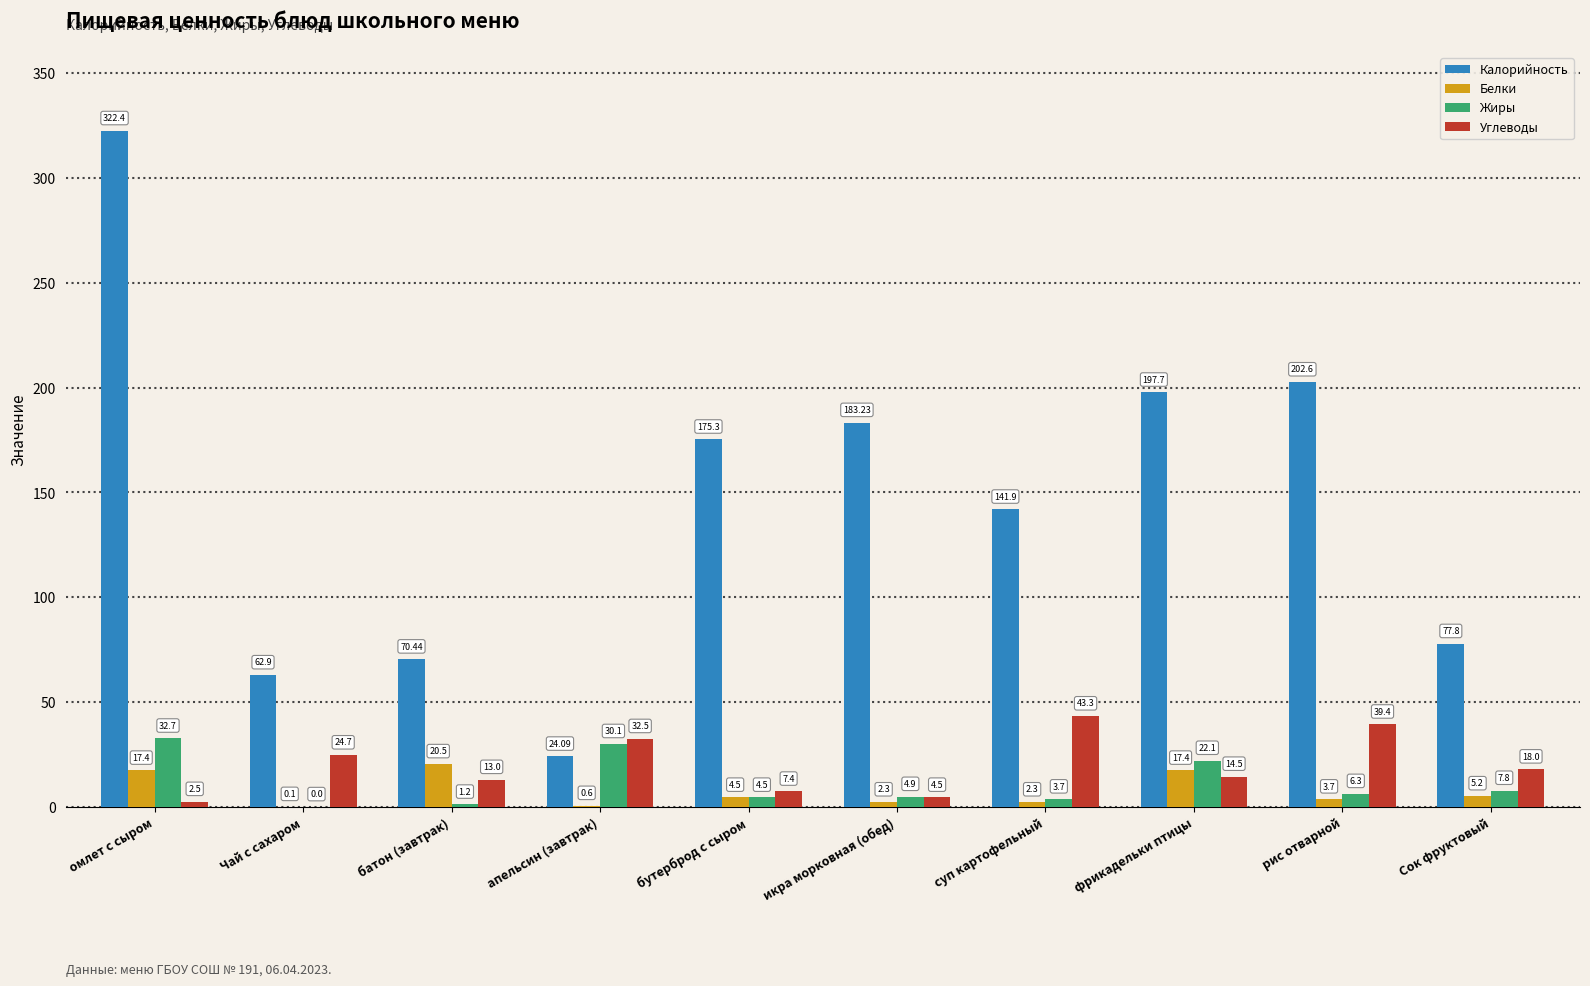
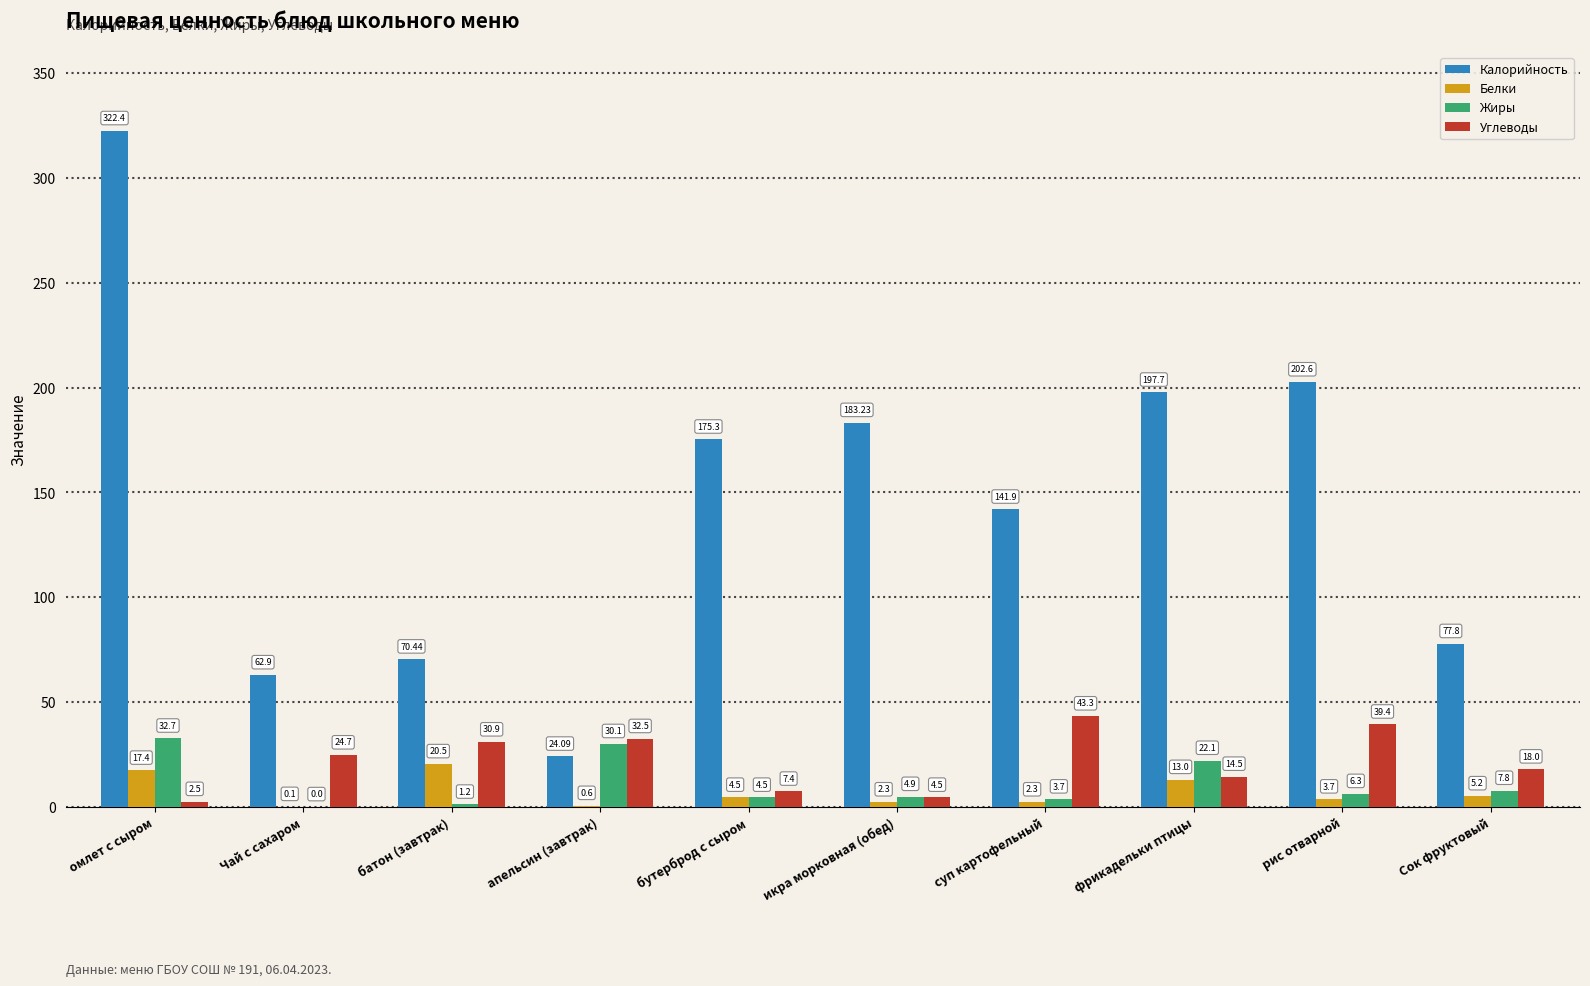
Углеводы, батон (завтрак): 13.0 -> 30.9
Белки, фрикадельки птицы: 17.4 -> 13.0
